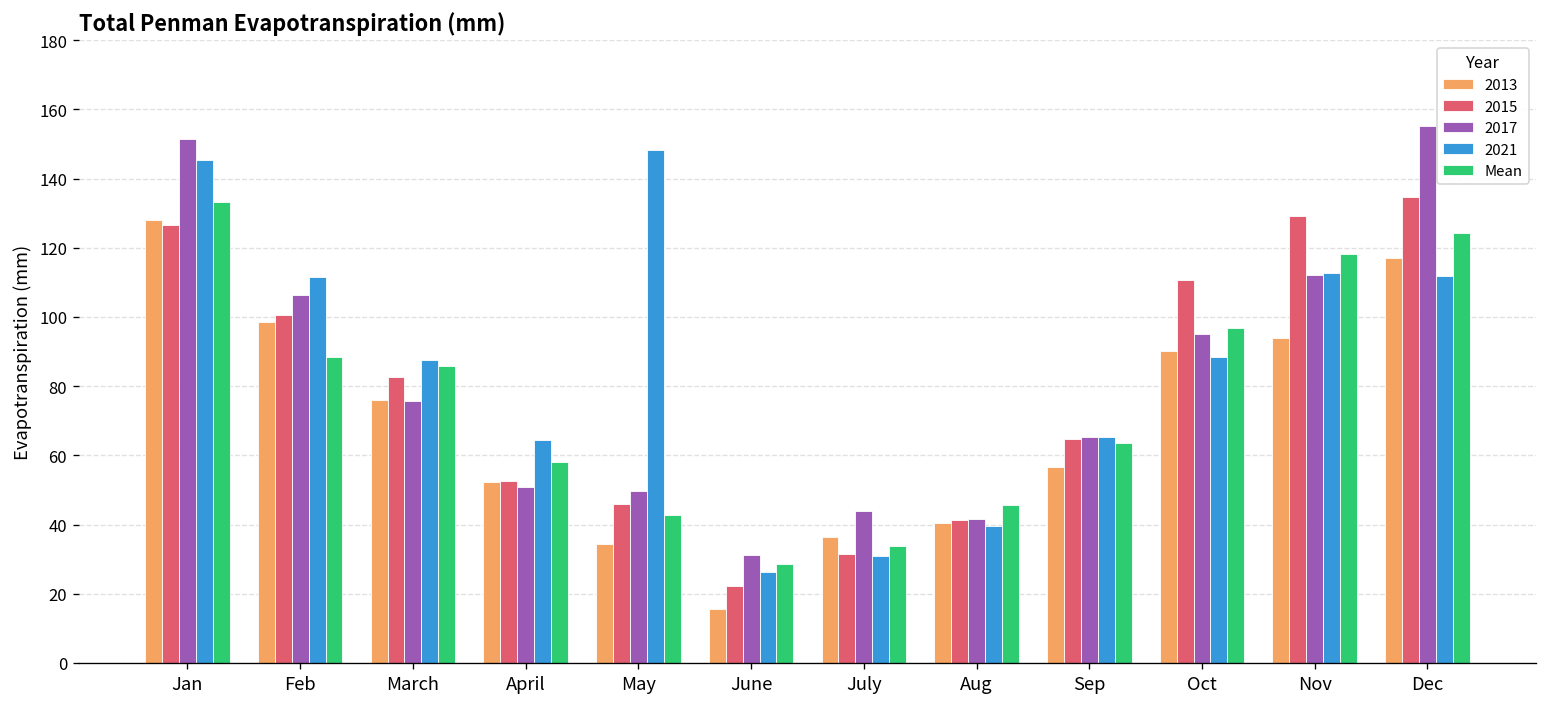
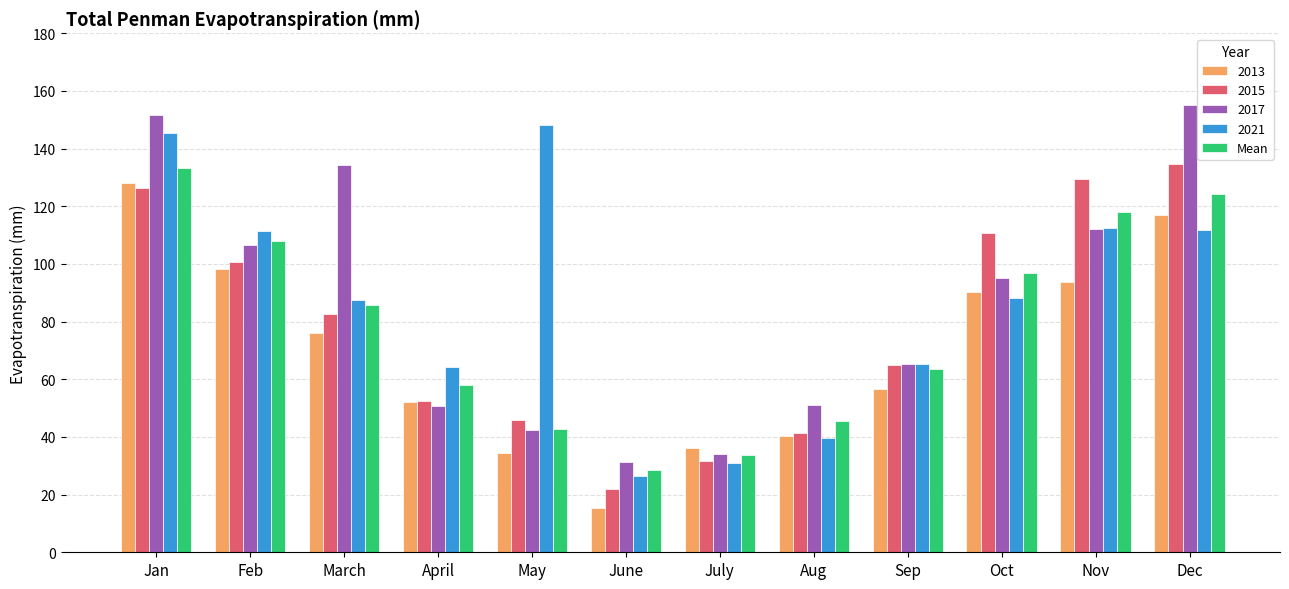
Mean, Feb: 88 -> 108
2017, March: 76 -> 134
2017, May: 50 -> 42
2017, July: 44 -> 34
2017, Aug: 42 -> 51
